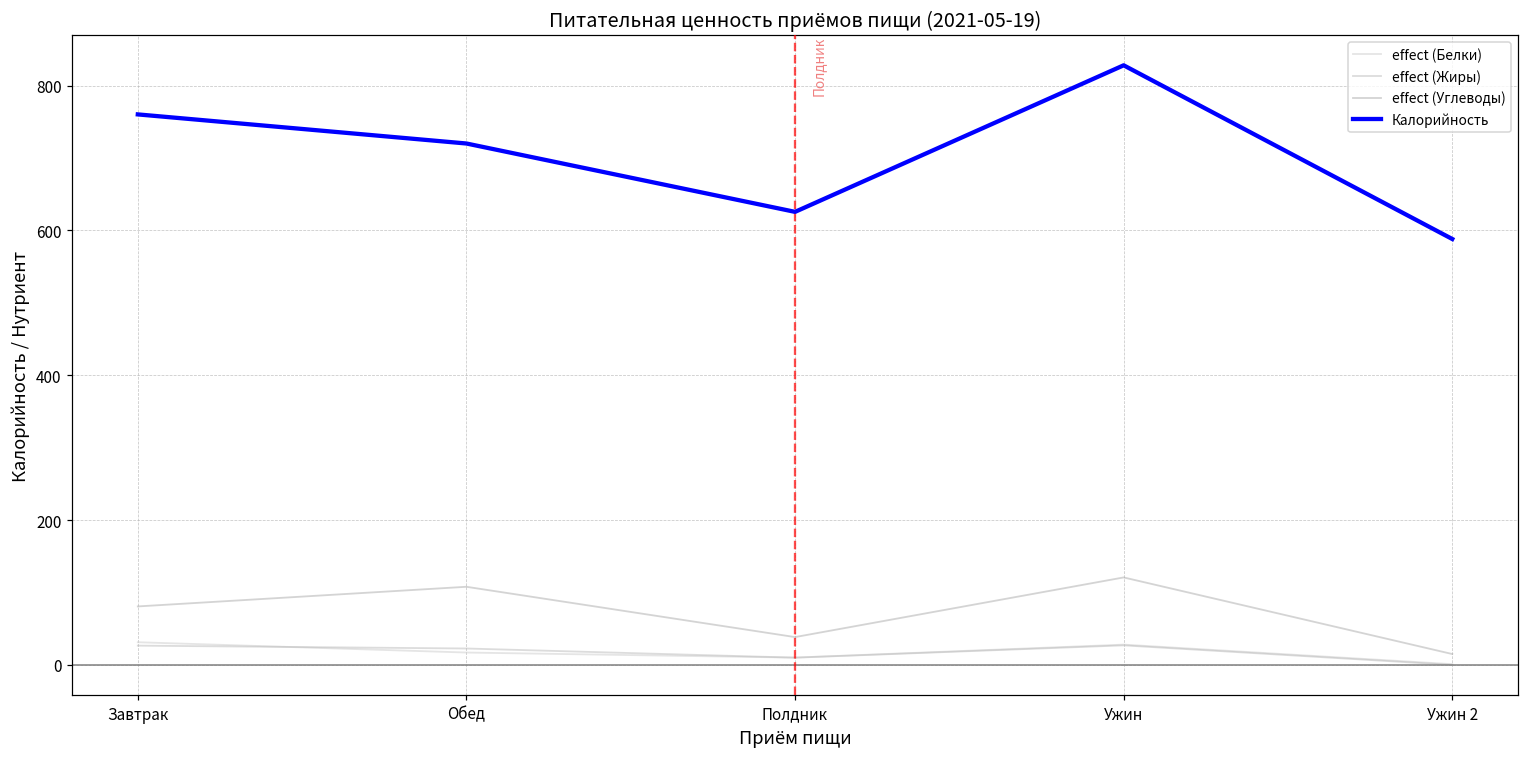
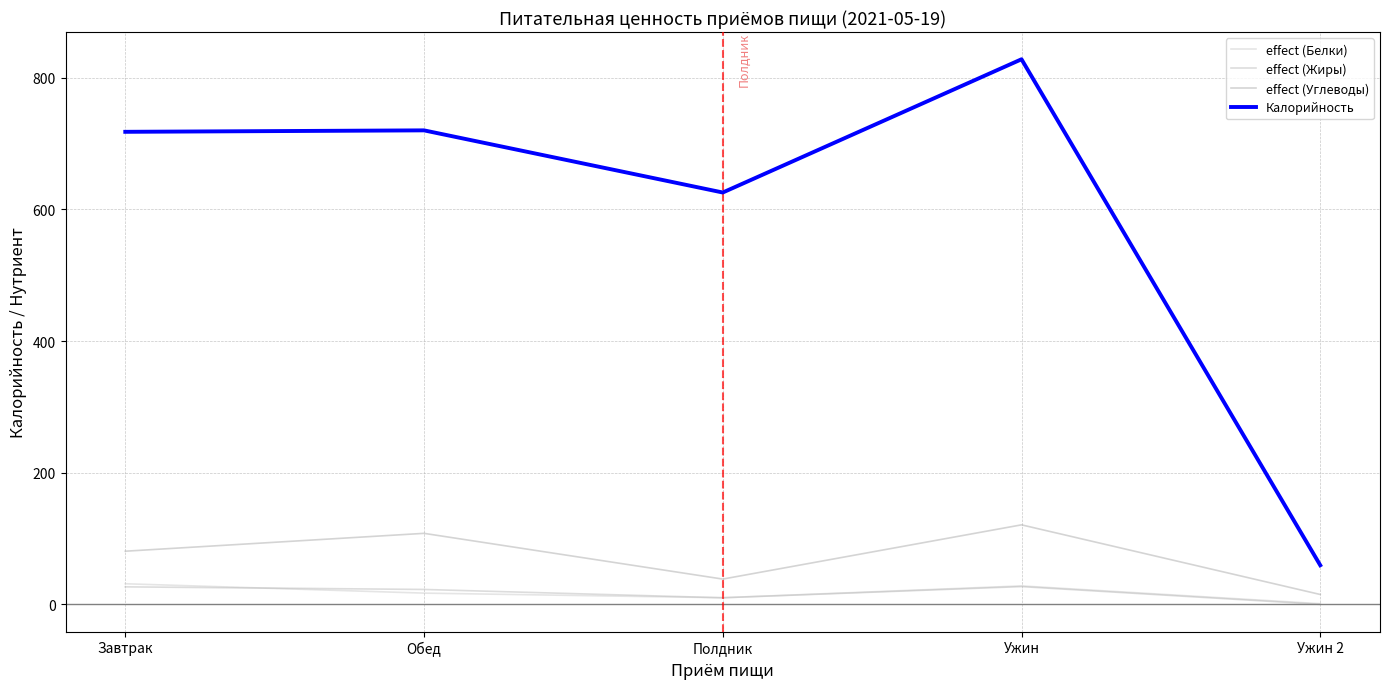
Калорийность, Завтрак: 760 -> 720
Калорийность, Ужин 2: 590 -> 60
